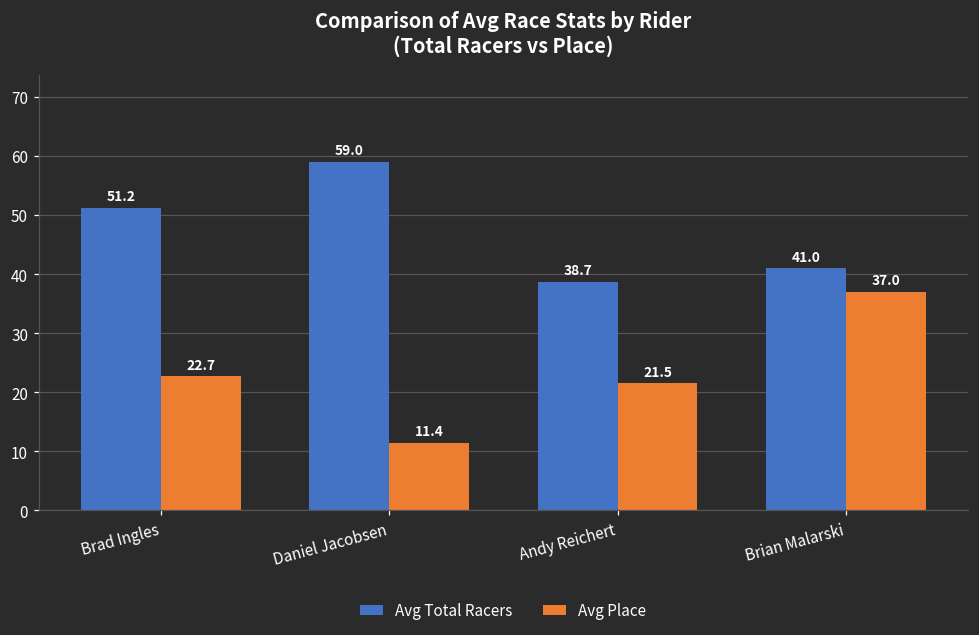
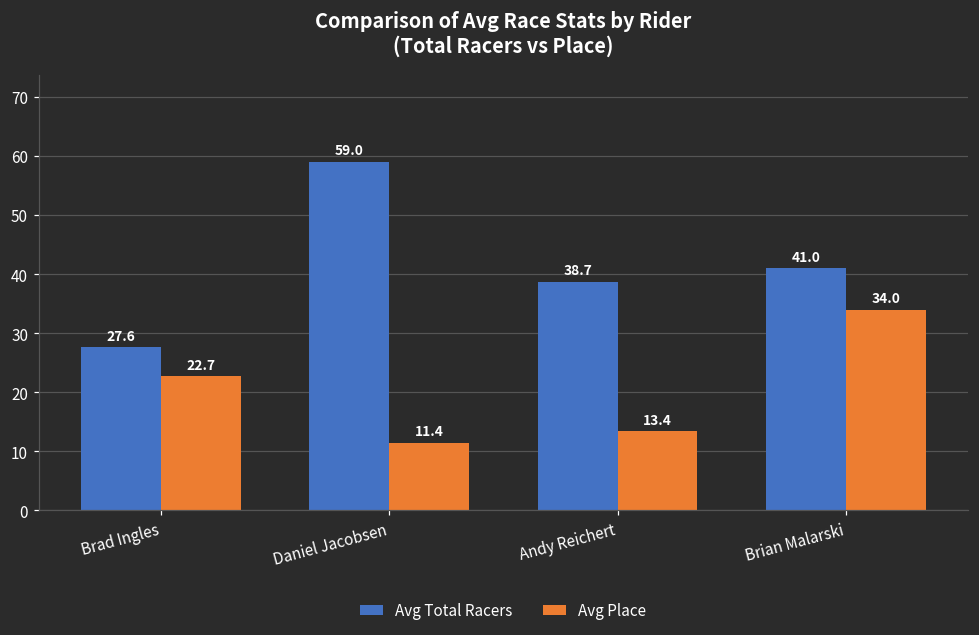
Avg Total Racers, Brad Ingles: 51.2 -> 27.6
Avg Place, Andy Reichert: 21.5 -> 13.4
Avg Place, Brian Malarski: 37.0 -> 34.0
